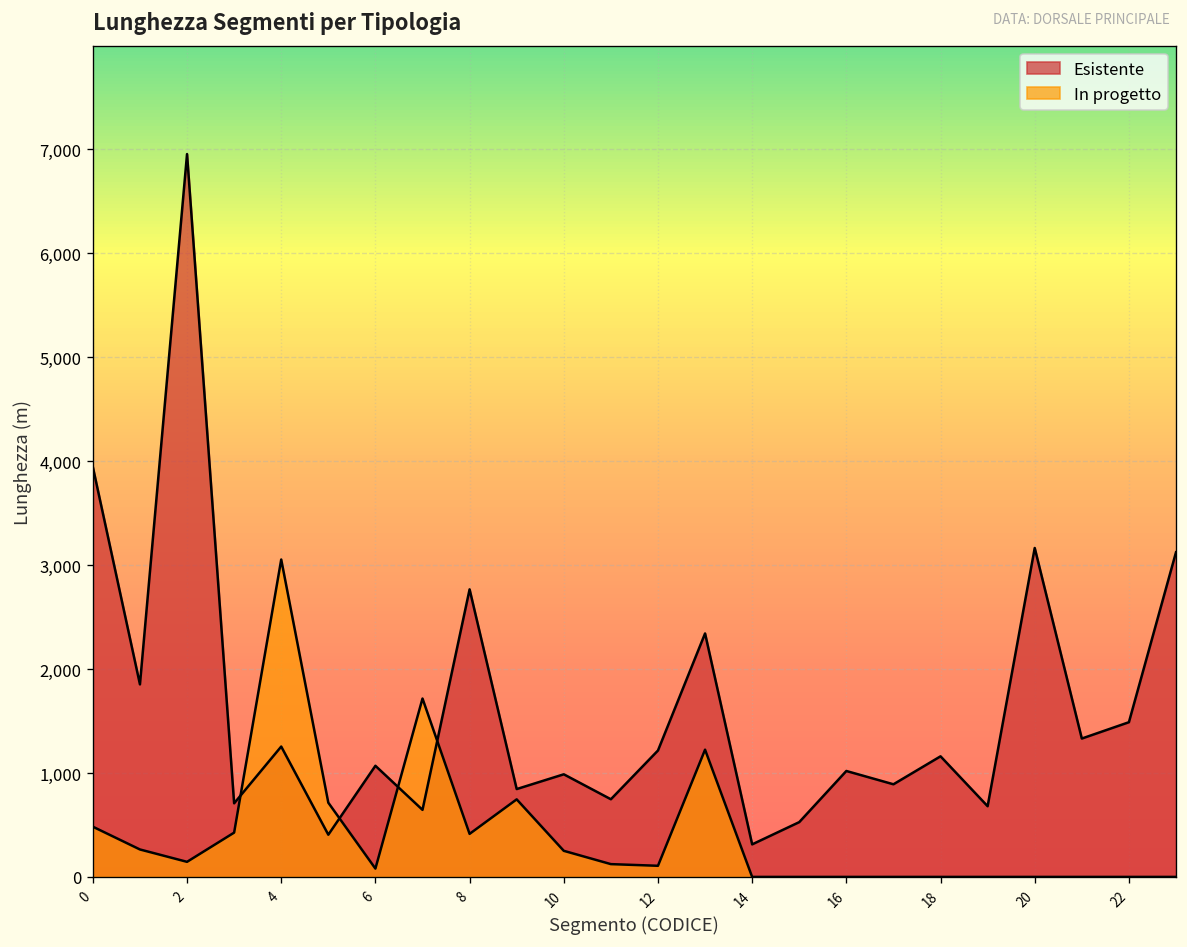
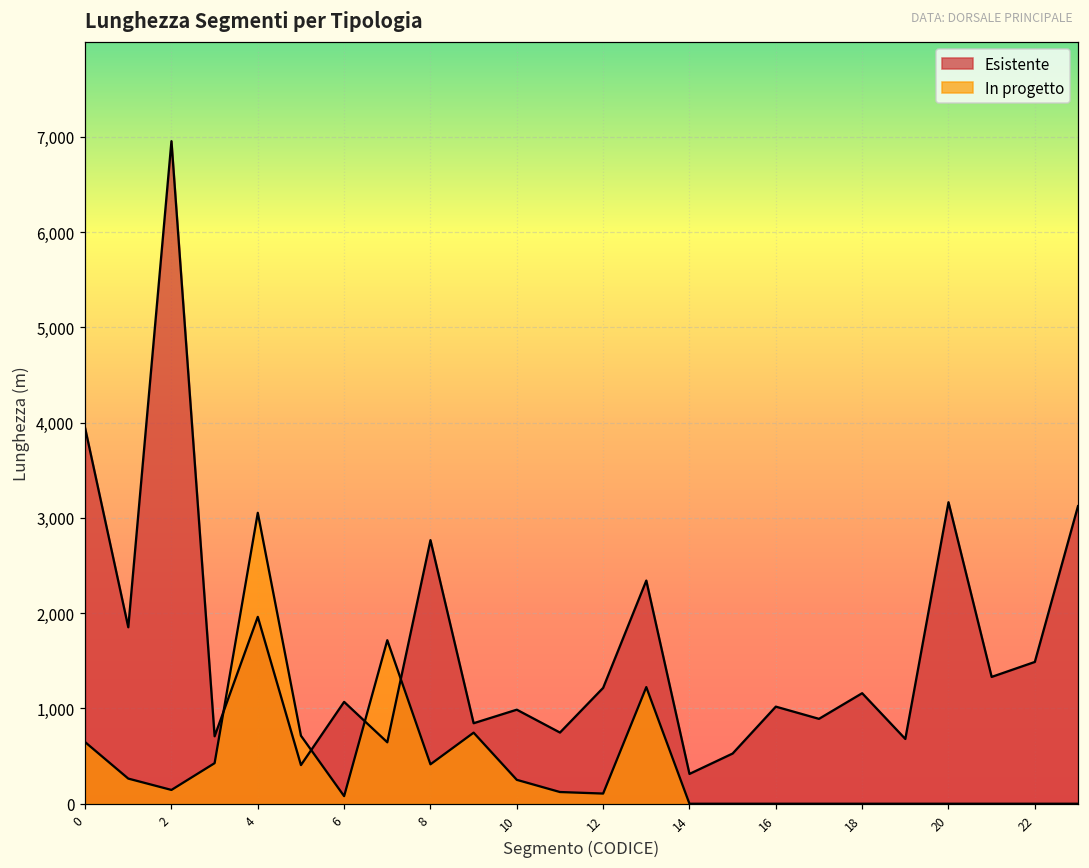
In progetto, 0: 500 -> 600
Esistente, 4: 1,300 -> 2,000
